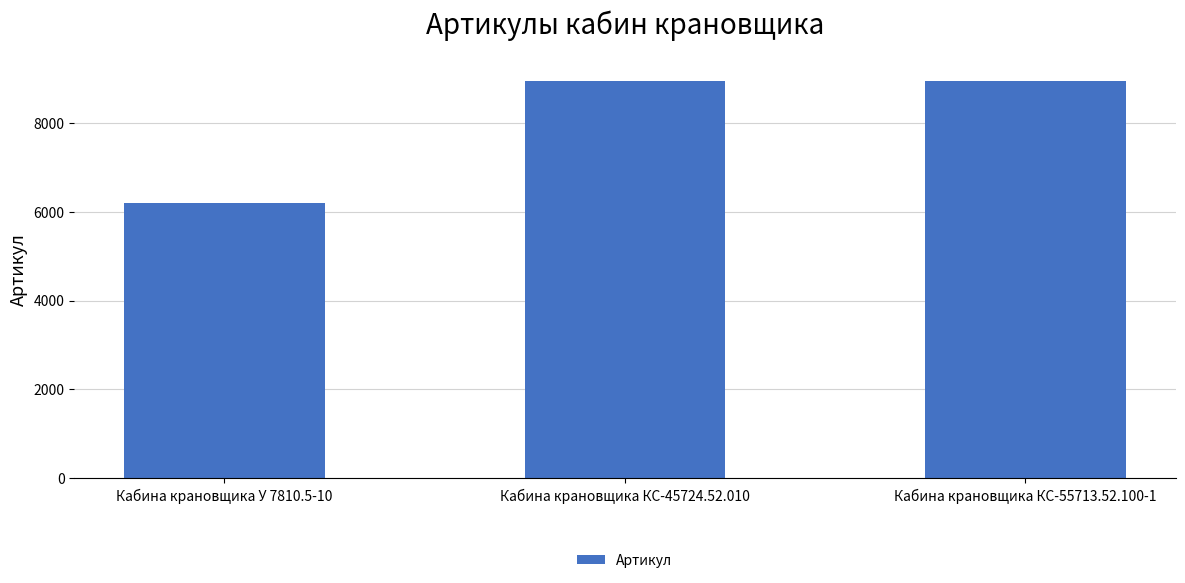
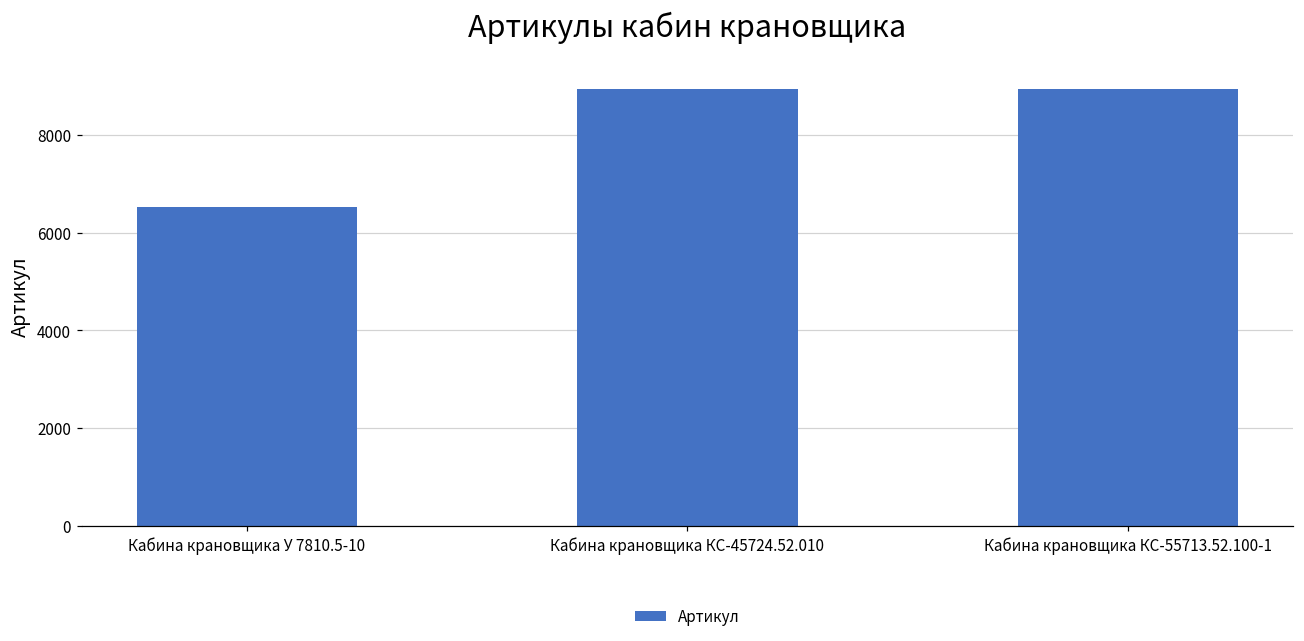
Кабина крановщика У 7810.5-10: 6200 -> 6500
